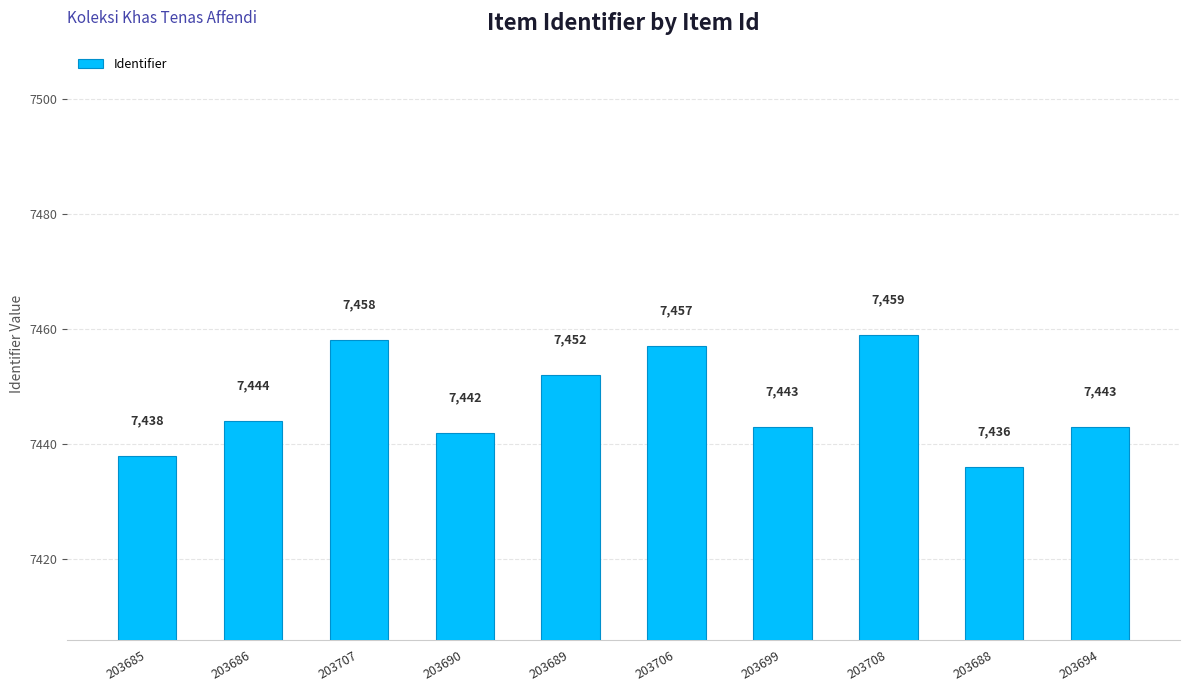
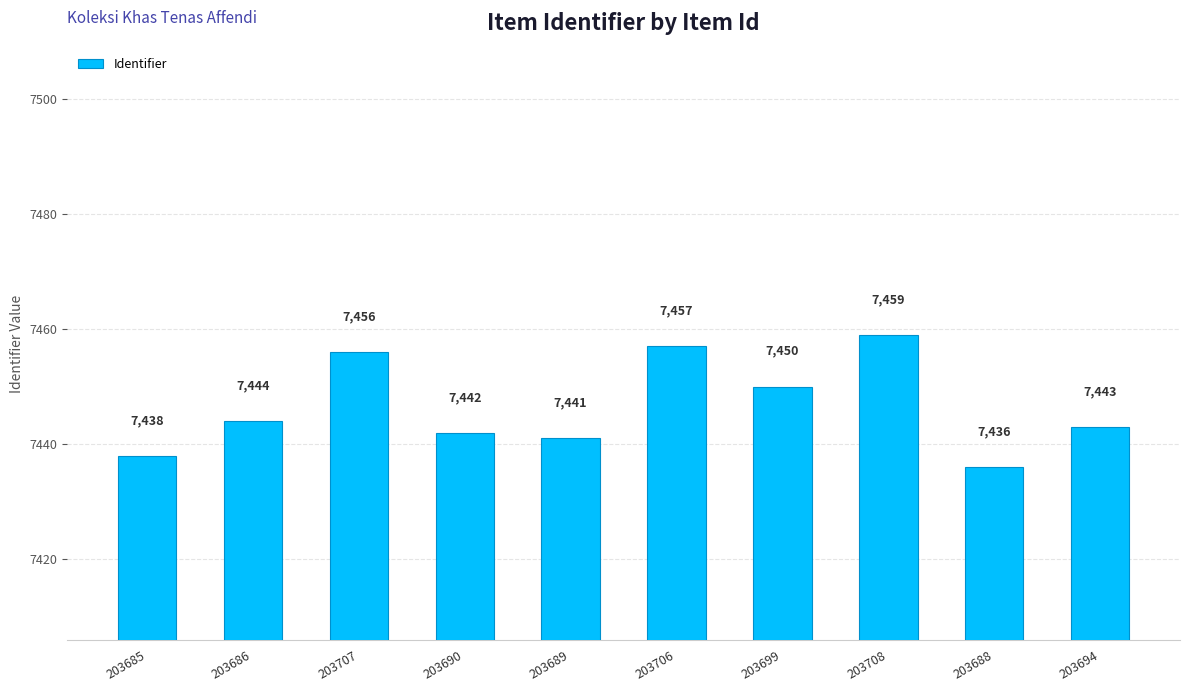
203707: 7,458 -> 7,456
203689: 7,452 -> 7,441
203699: 7,443 -> 7,450
